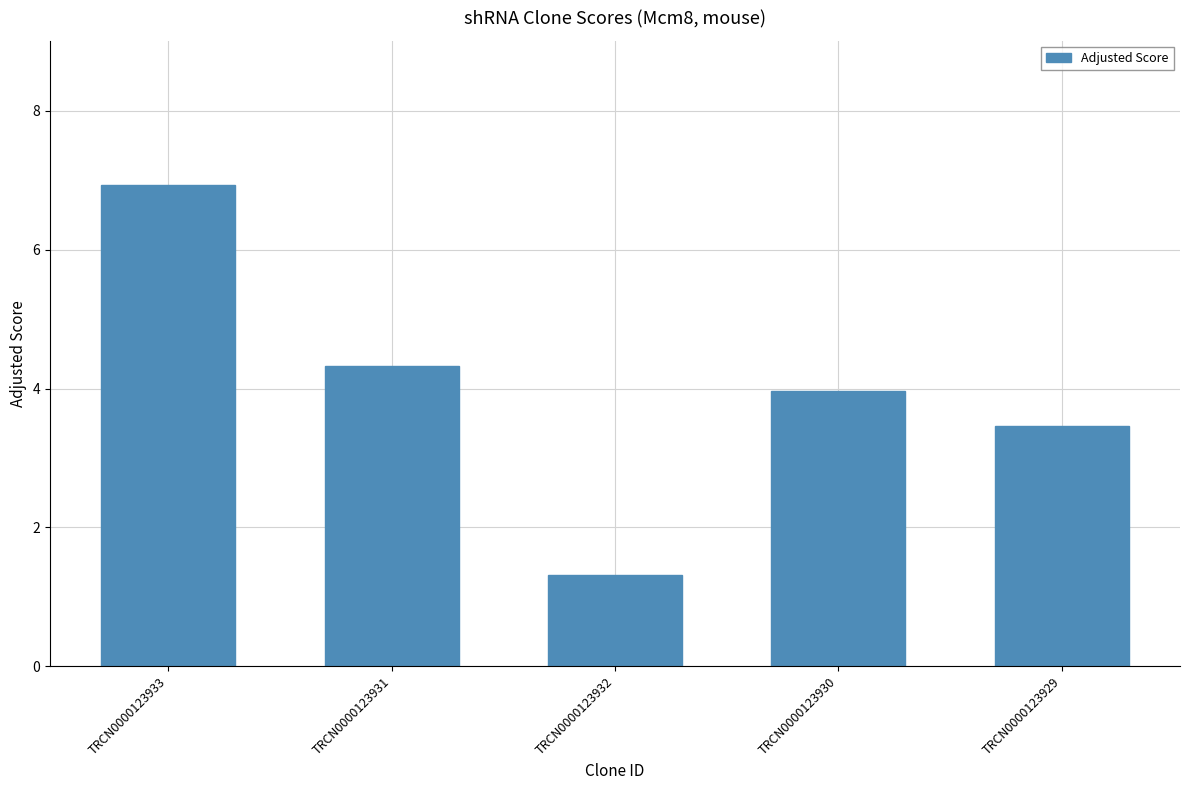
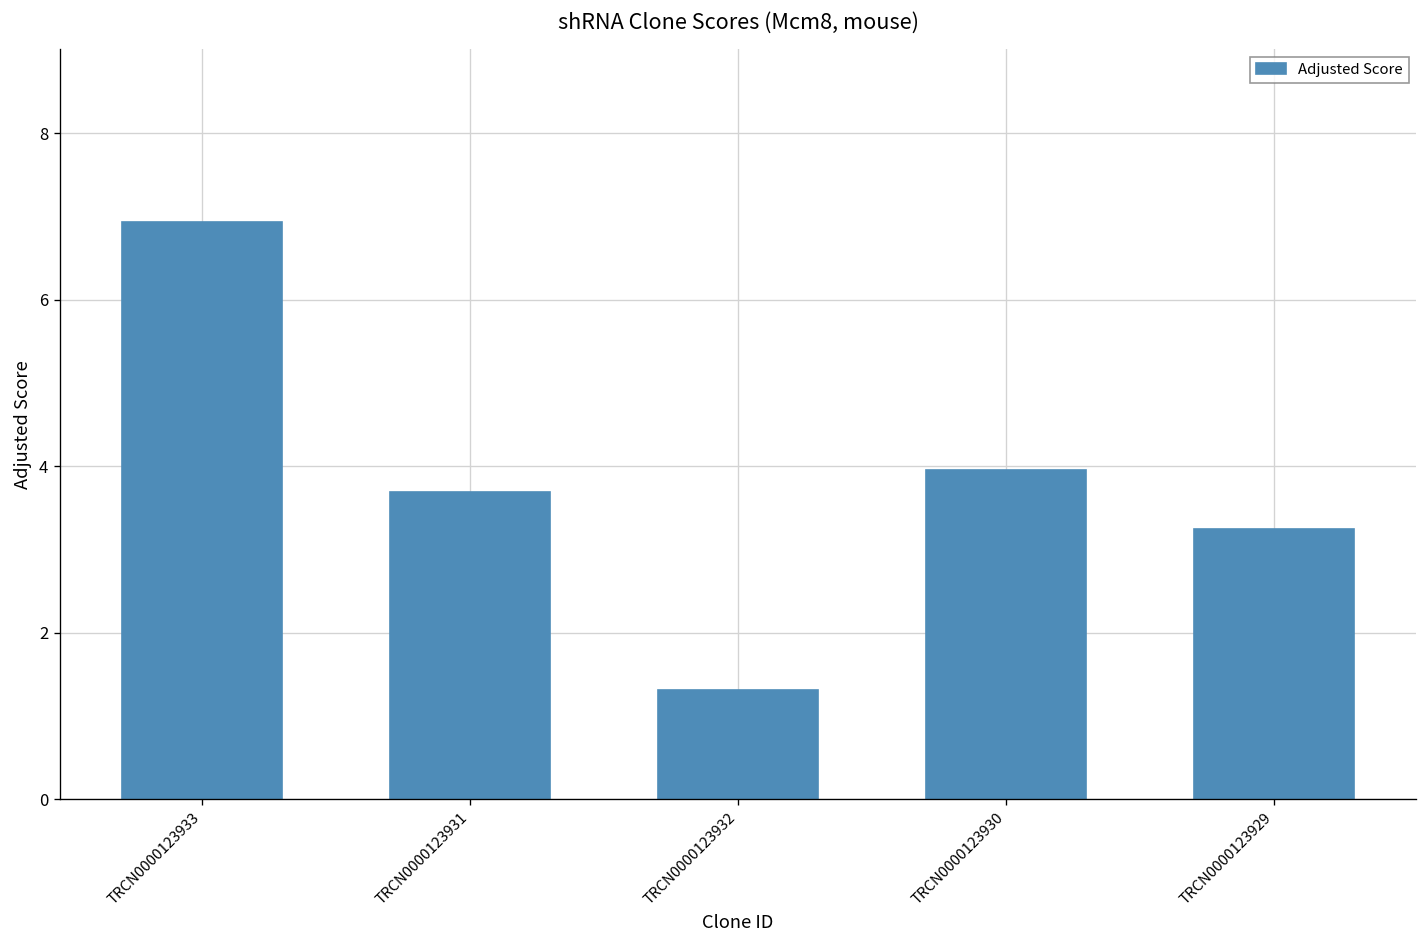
TRCN0000123931: 4.3 -> 3.7
TRCN0000123929: 3.5 -> 3.3
